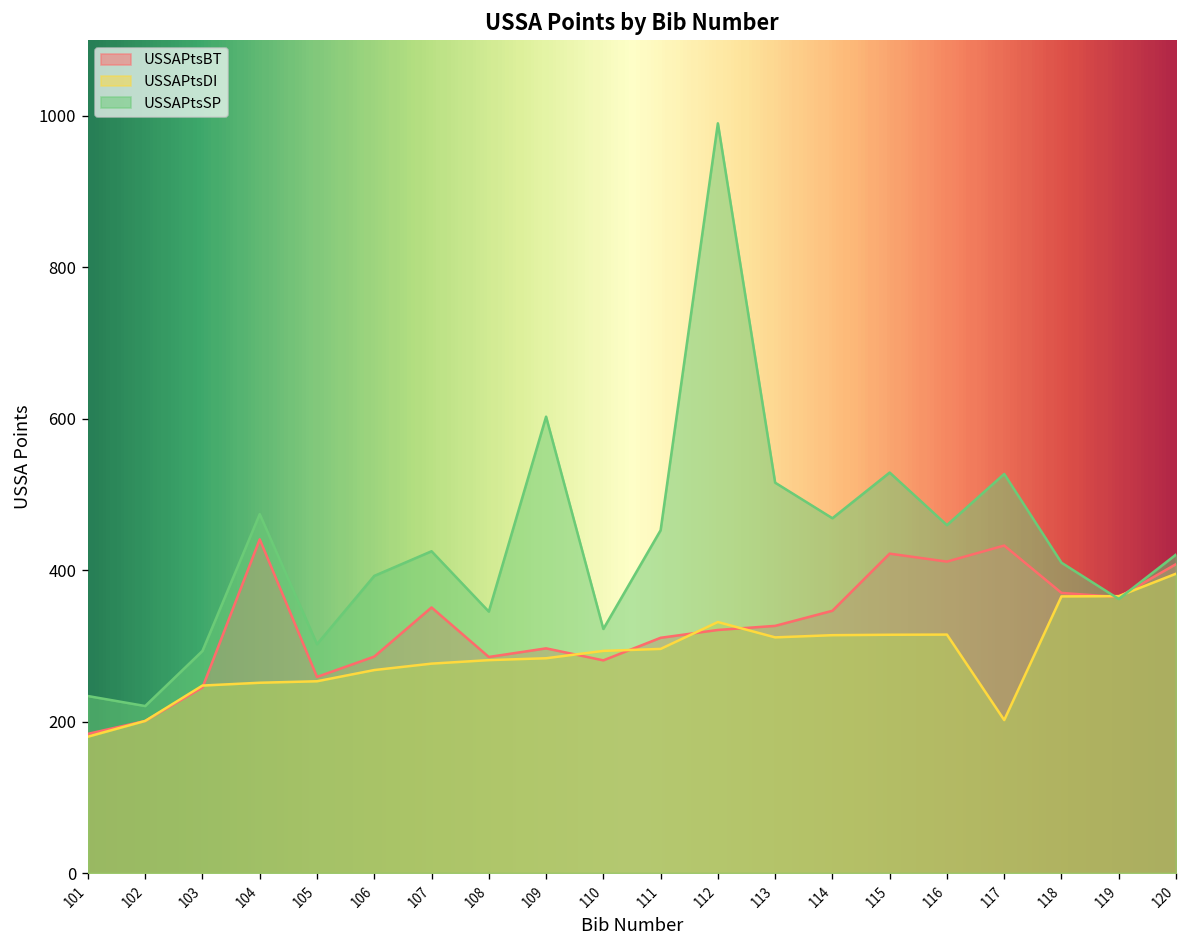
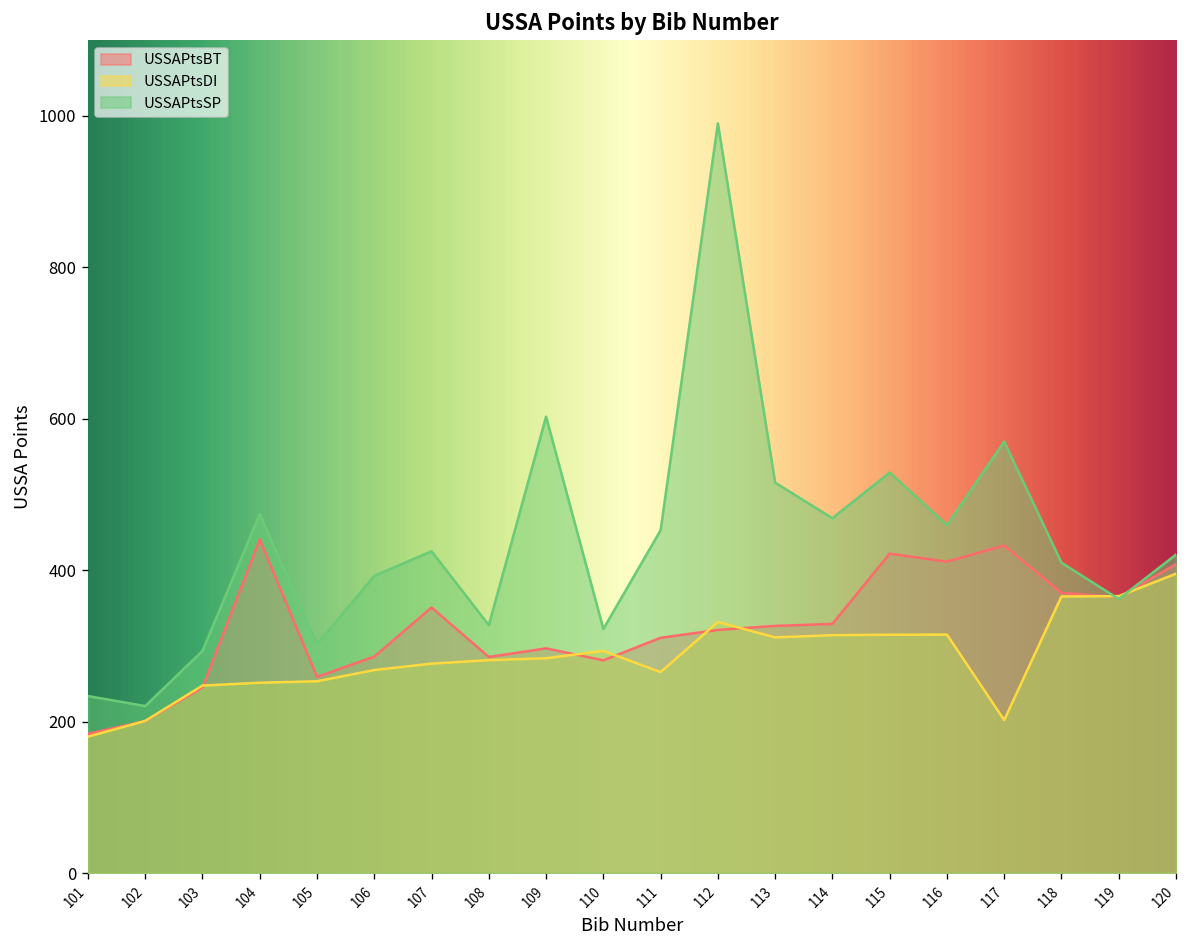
USSAPtsSP, 108: 350 -> 330
USSAPtsDI, 111: 300 -> 270
USSAPtsBT, 114: 350 -> 330
USSAPtsSP, 117: 530 -> 570
